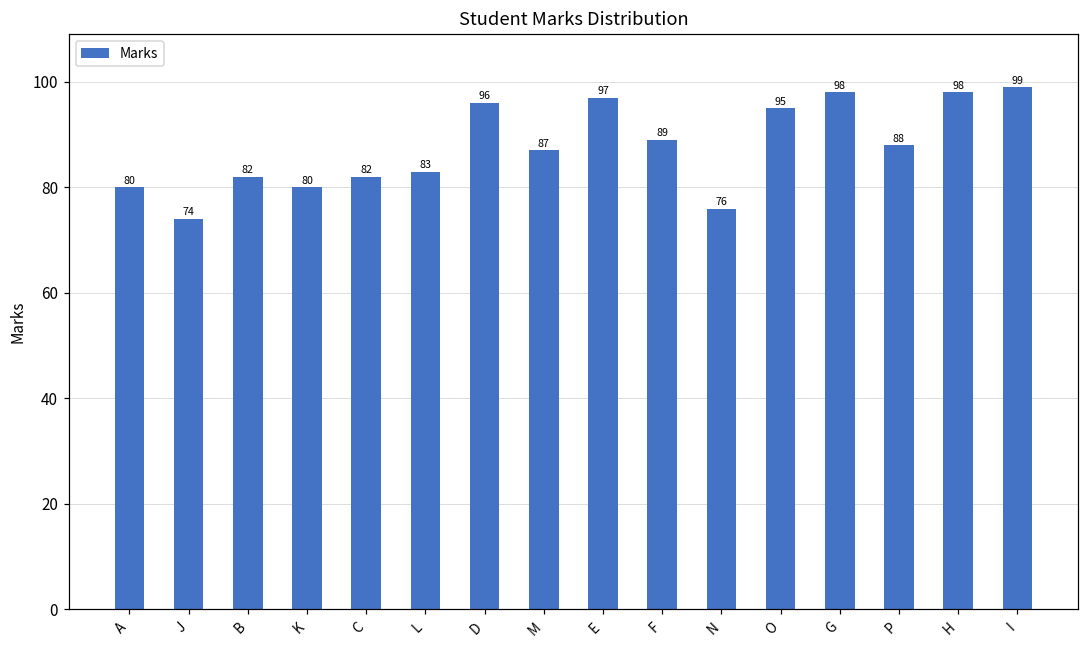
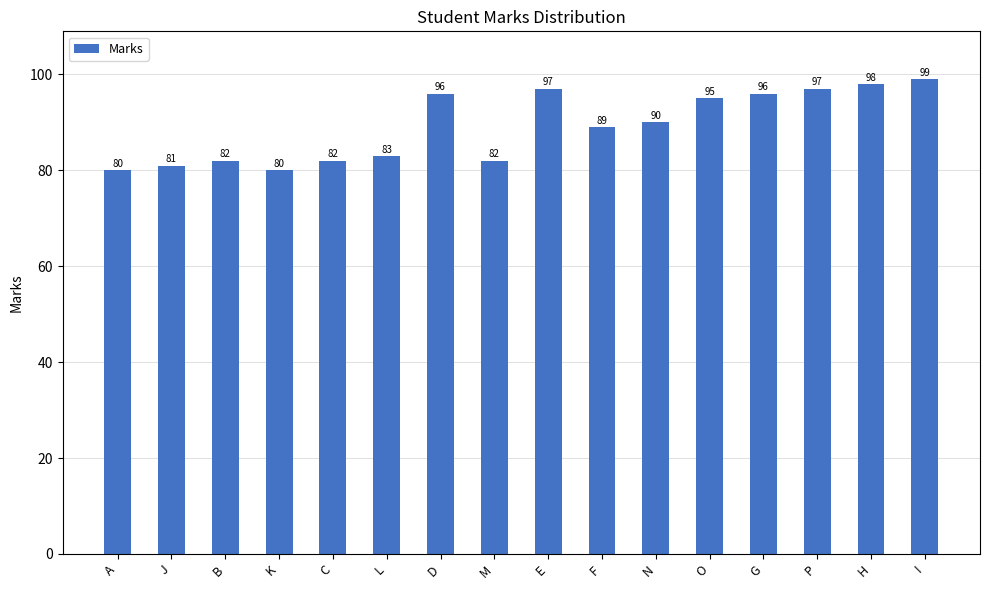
J: 74 -> 81
M: 87 -> 82
N: 76 -> 90
G: 98 -> 96
P: 88 -> 97
